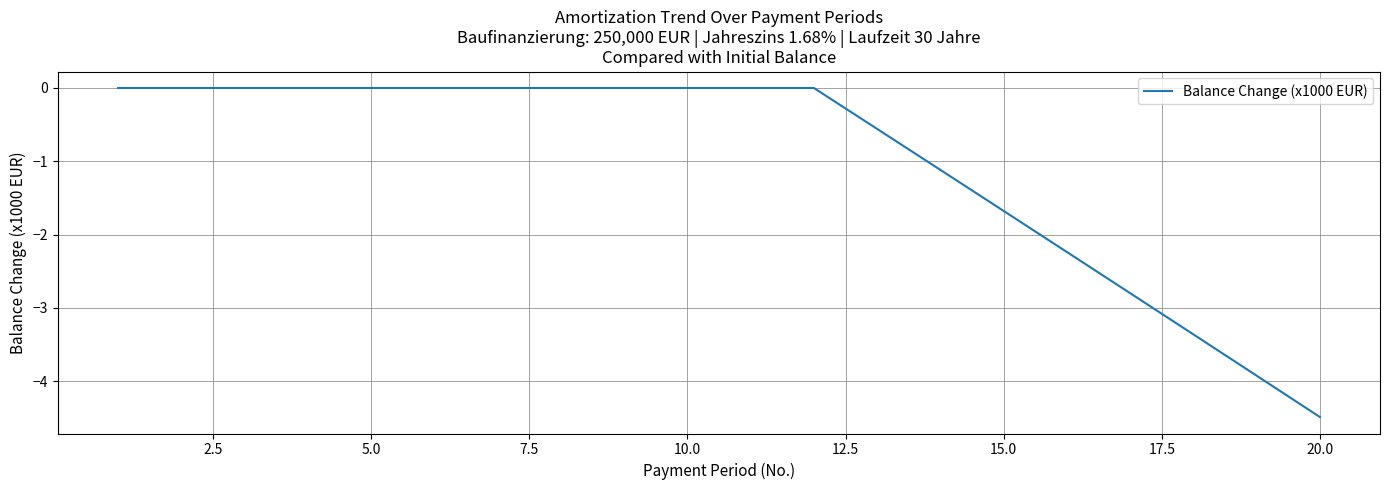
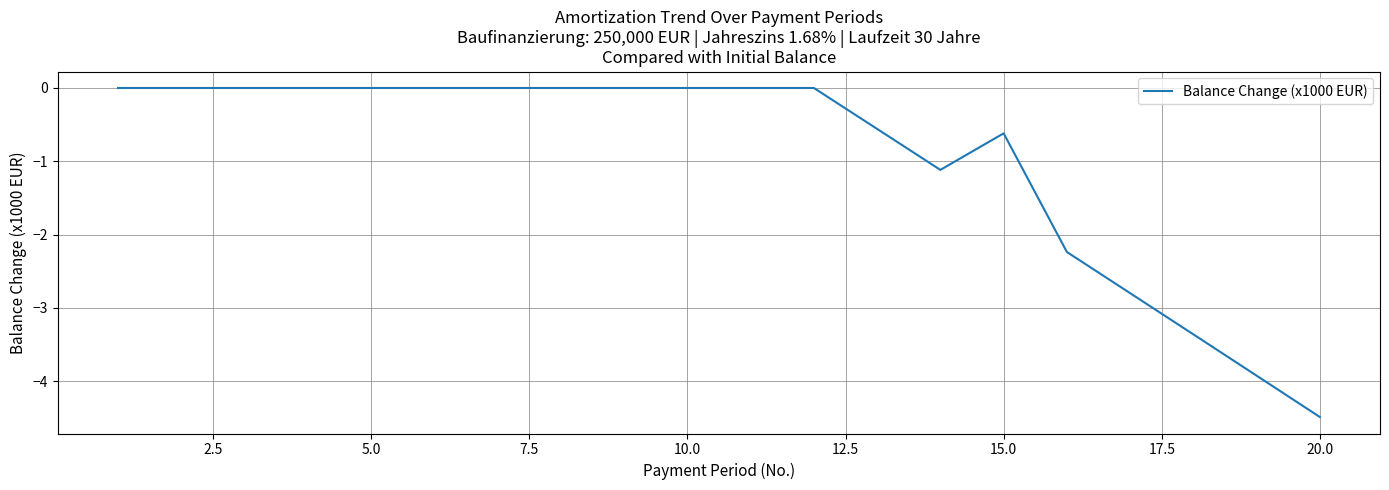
15.0: -1.7 -> -0.6
